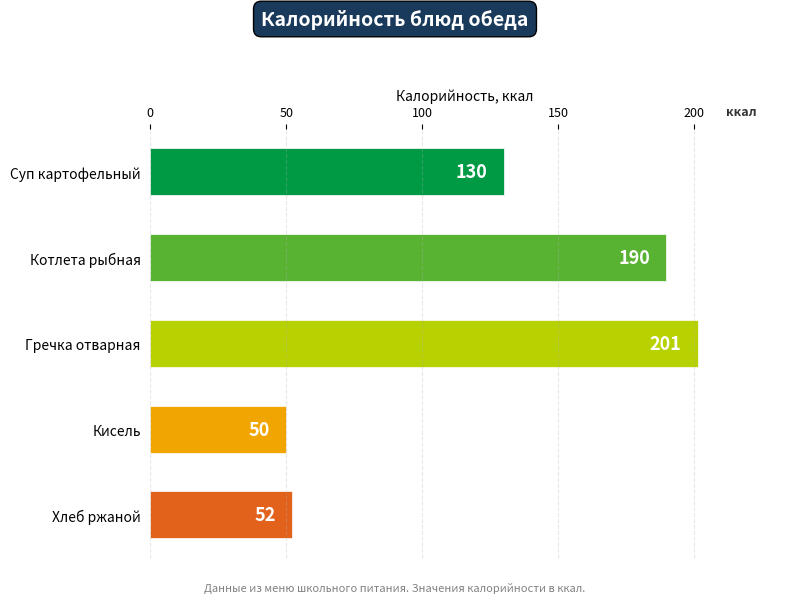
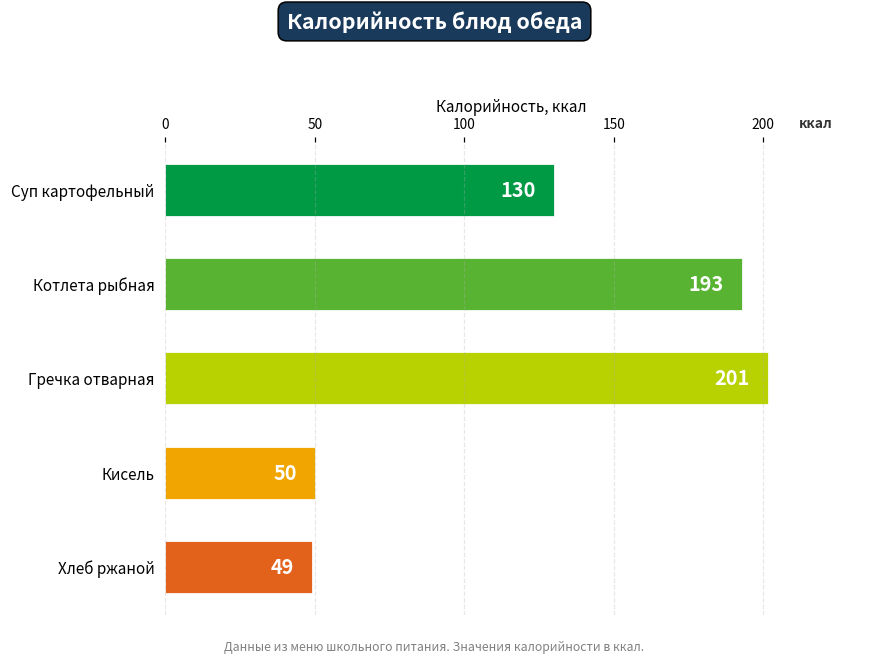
Котлета рыбная: 190 -> 193
Хлеб ржаной: 52 -> 49
